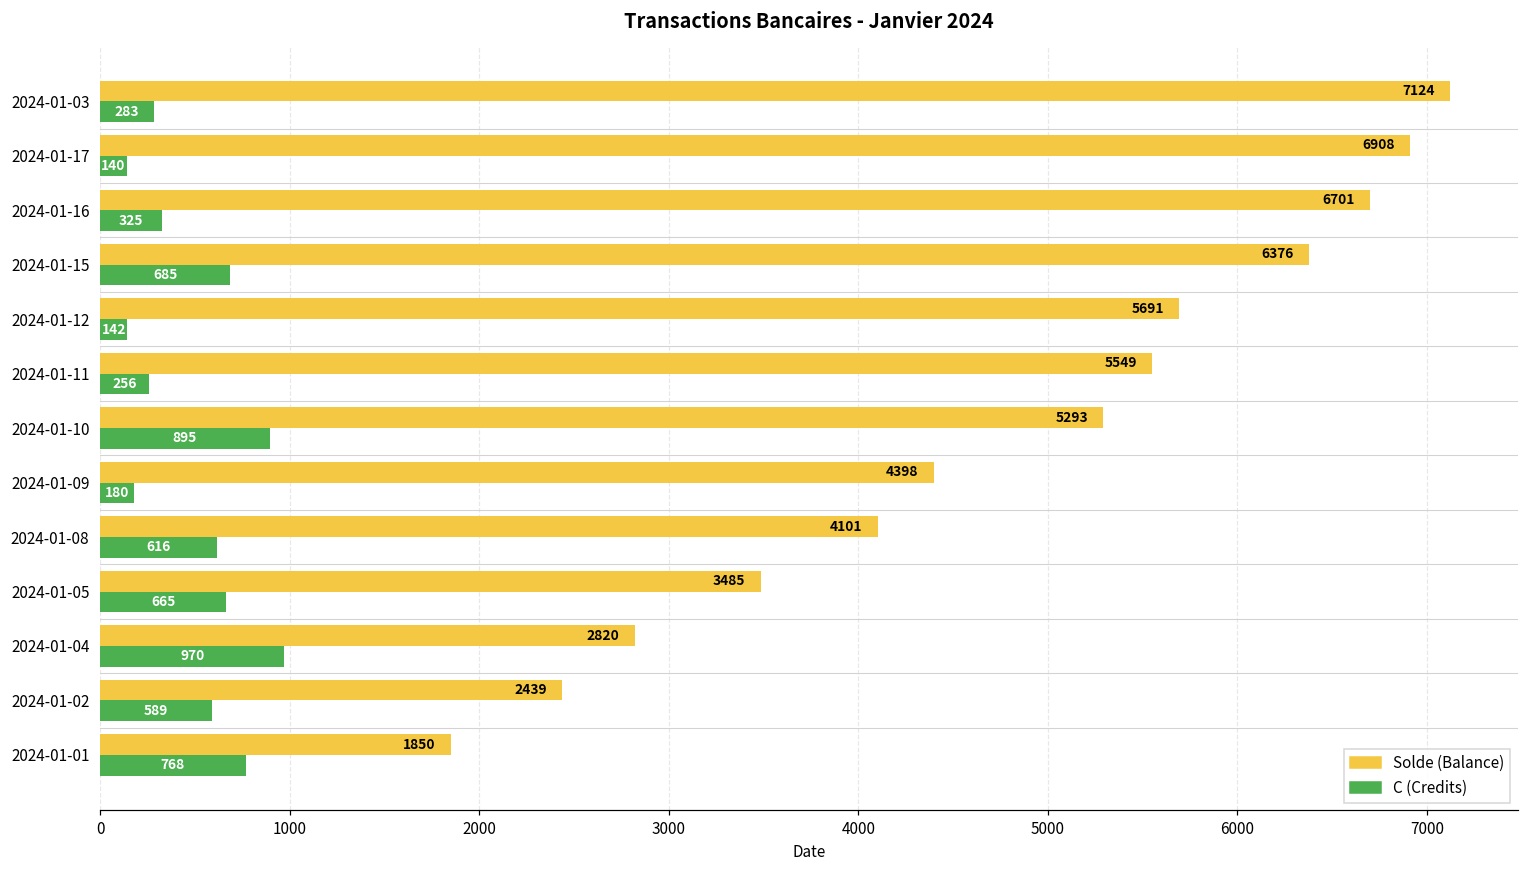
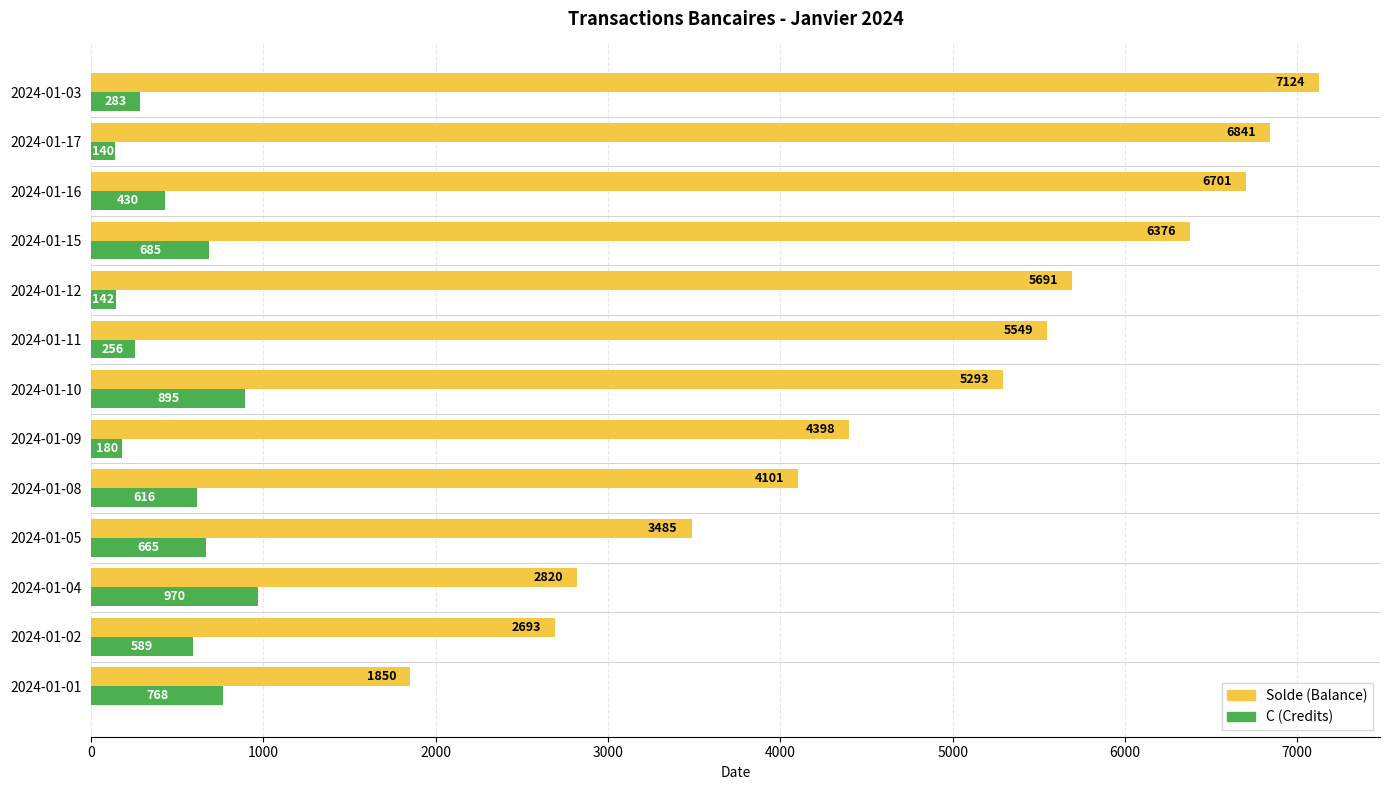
Solde (Balance), 2024-01-17: 6908 -> 6841
C (Credits), 2024-01-16: 325 -> 430
Solde (Balance), 2024-01-02: 2439 -> 2693
